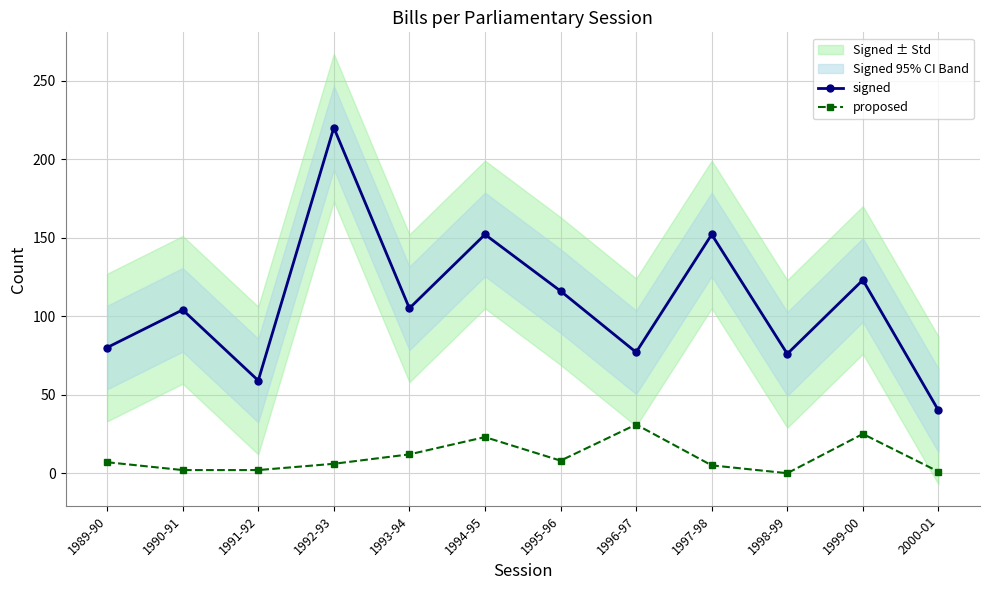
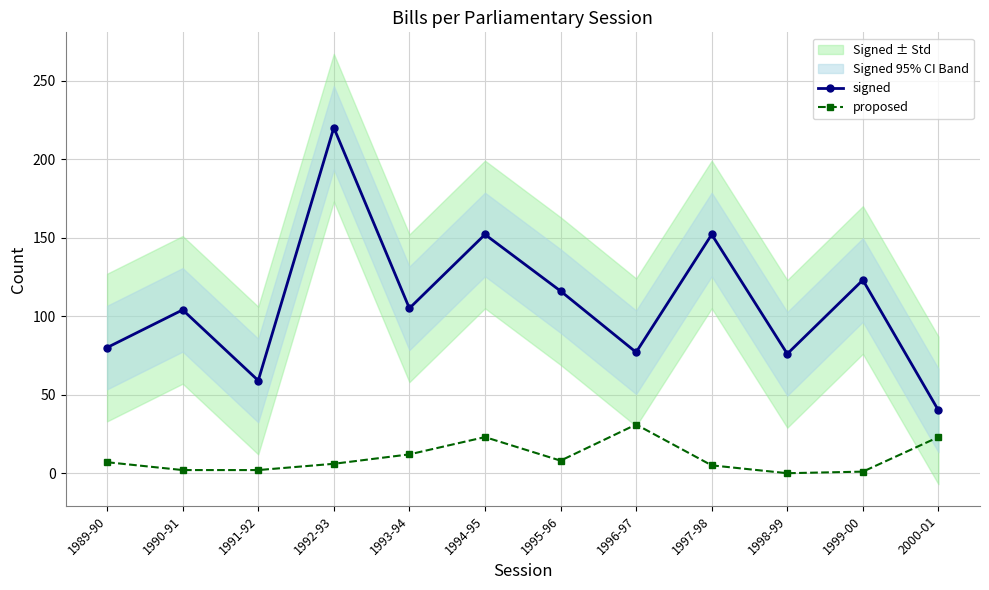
proposed, 1999-00: 25 -> 1
proposed, 2000-01: 1 -> 23
